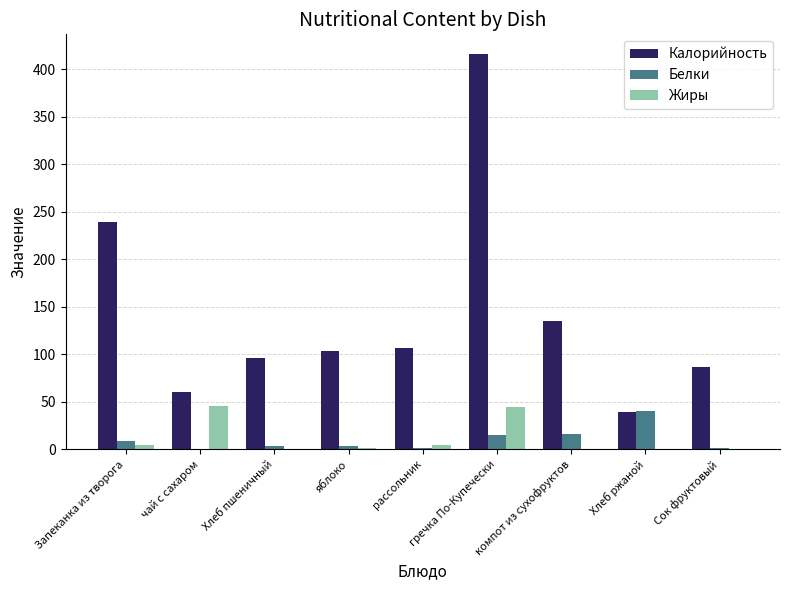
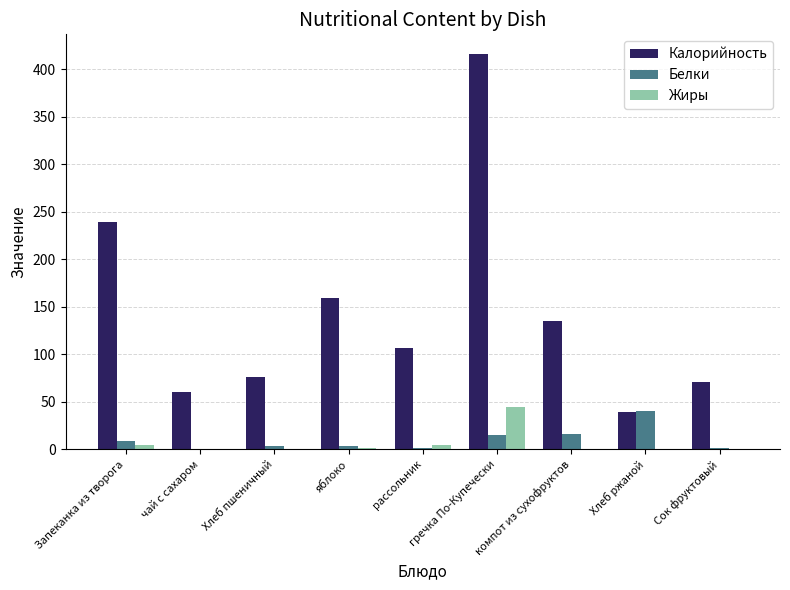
Жиры, чай с сахаром: 50 -> 0
Калорийность, Хлеб пшеничный: 100 -> 80
Калорийность, яблоко: 100 -> 160
Калорийность, Сок фруктовый: 90 -> 70
